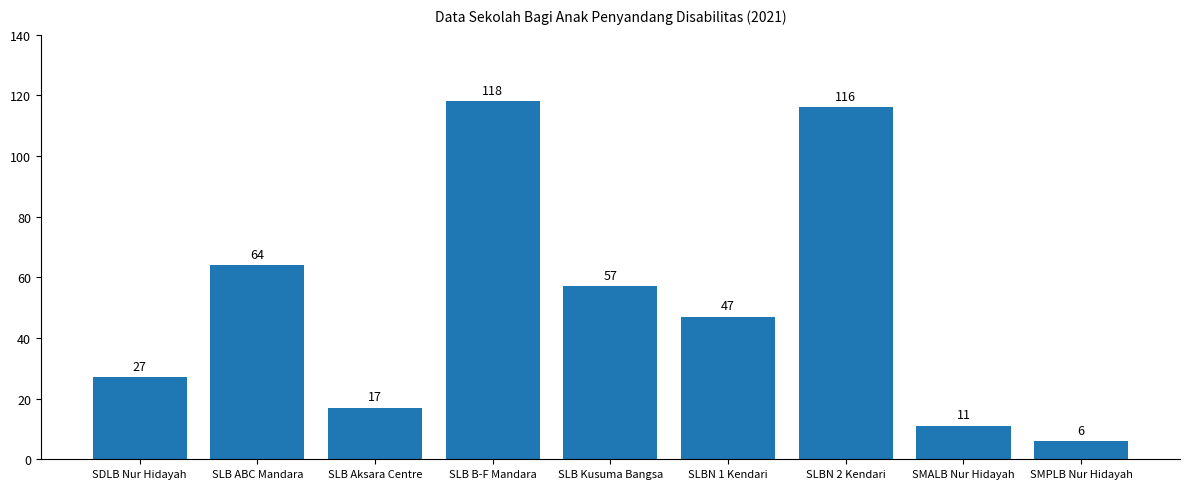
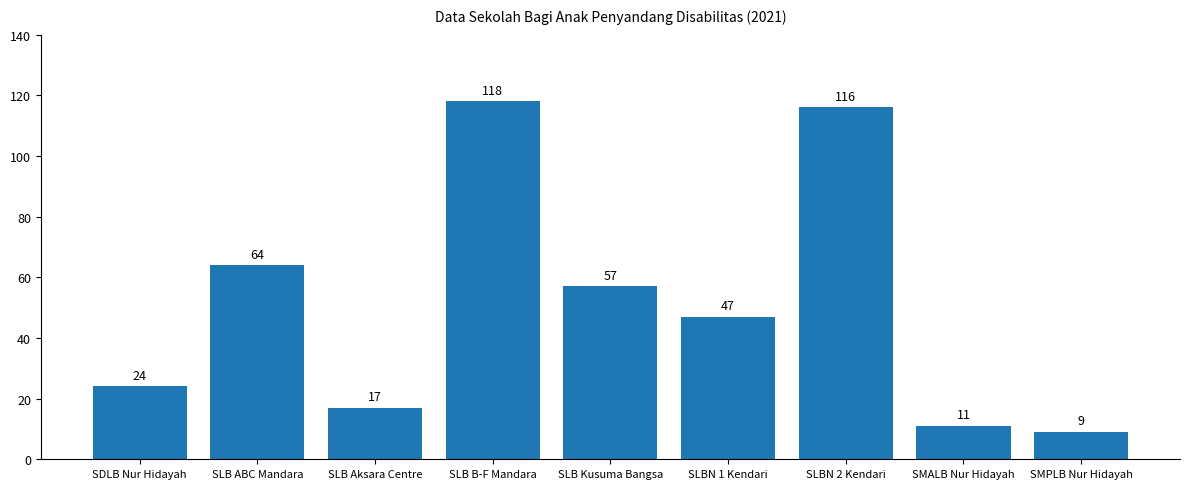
SDLB Nur Hidayah: 27 -> 24
SMPLB Nur Hidayah: 6 -> 9
